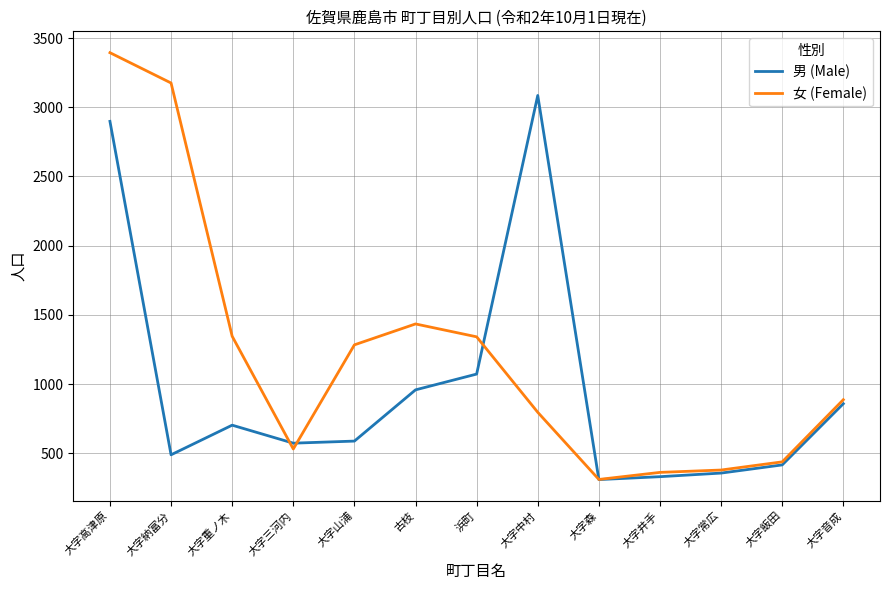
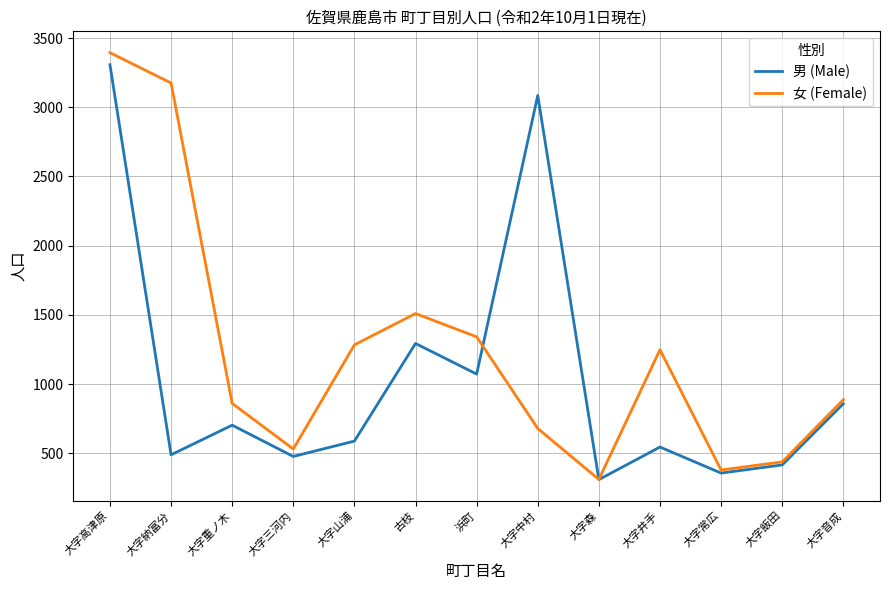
男 (Male), 大字高津原: 2900 -> 3310
女 (Female), 大字重ノ木: 1350 -> 860
男 (Male), 大字三河内: 570 -> 480
男 (Male), 古枝: 960 -> 1290
女 (Female), 古枝: 1440 -> 1510
女 (Female), 大字中村: 800 -> 680
男 (Male), 大字井手: 330 -> 550
女 (Female), 大字井手: 360 -> 1250
